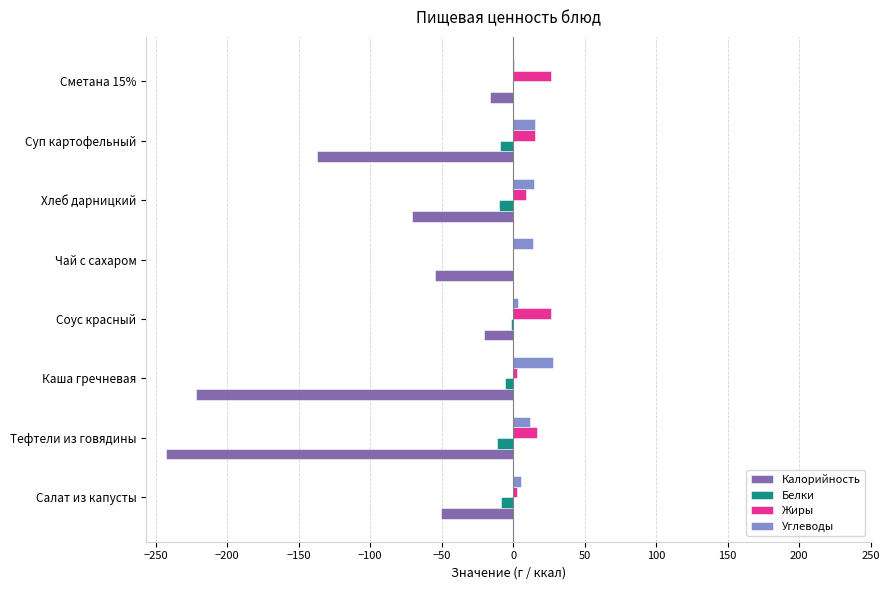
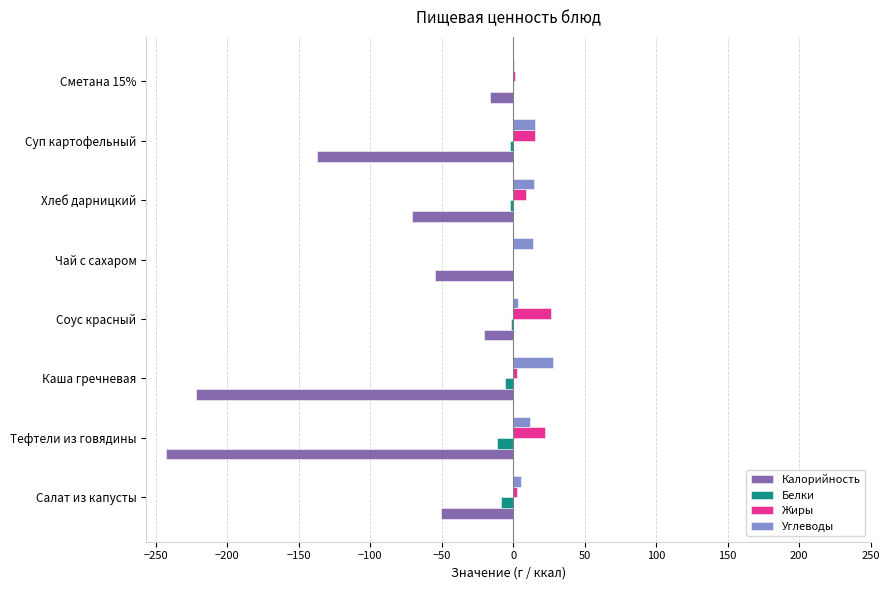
Жиры, Сметана 15%: 26 -> 2
Белки, Суп картофельный: -9 -> -2
Белки, Хлеб дарницкий: -10 -> -2
Жиры, Тефтели из говядины: 16 -> 22
